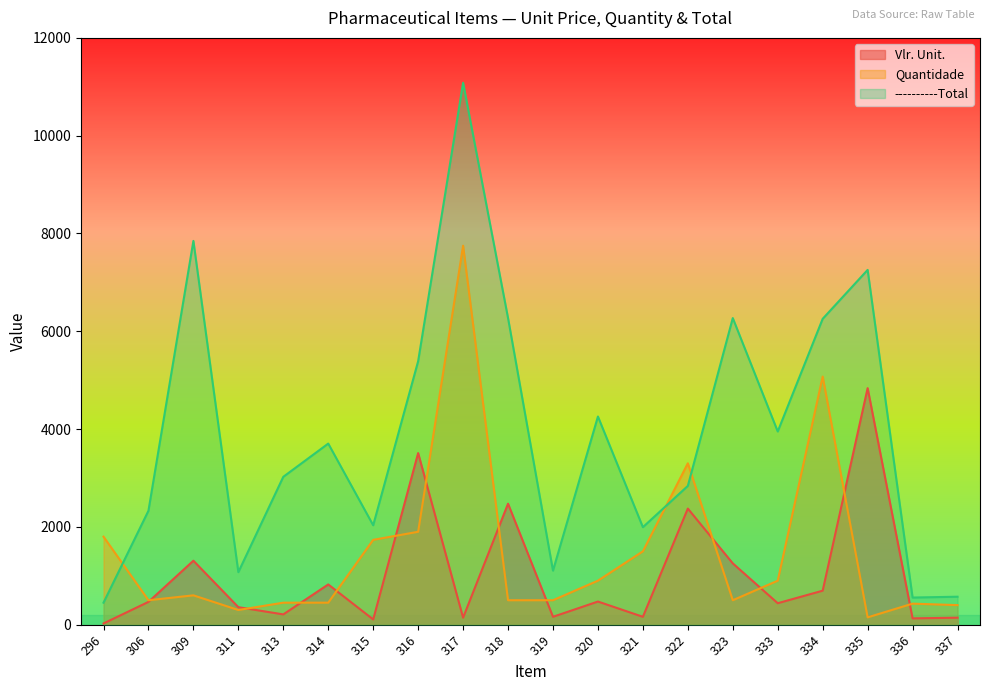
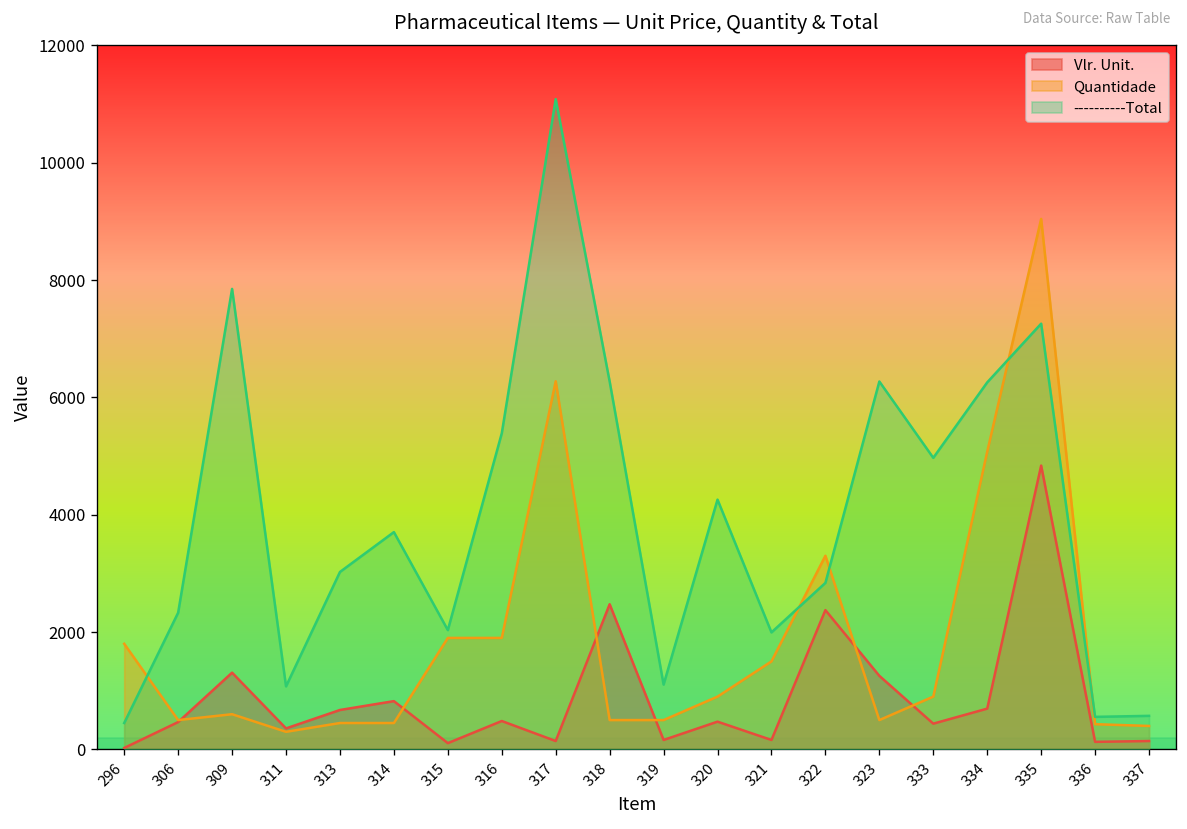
Vlr. Unit., 313: 200 -> 700
Quantidade, 315: 1700 -> 1900
Vlr. Unit., 316: 3500 -> 500
Quantidade, 317: 7800 -> 6300
----------Total, 333: 4000 -> 5000
Quantidade, 335: 200 -> 9000
